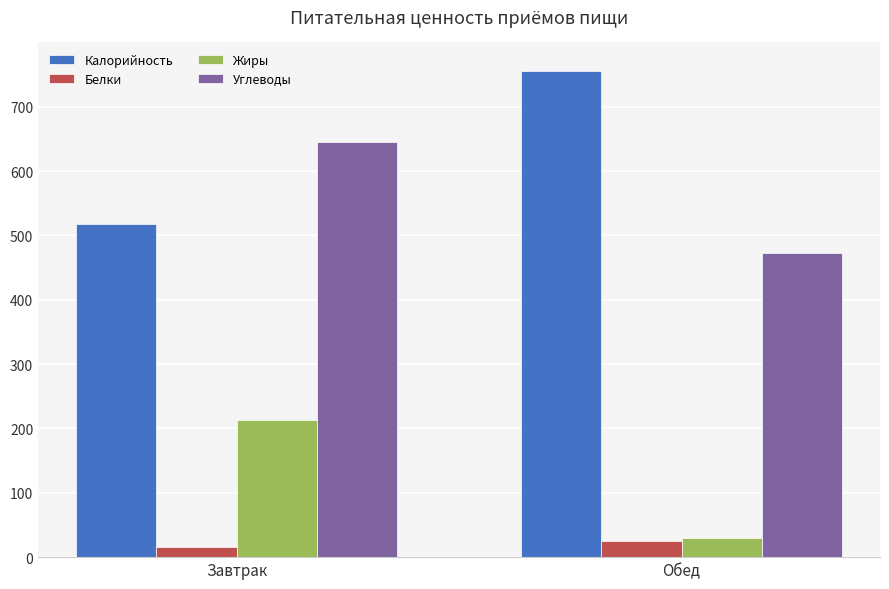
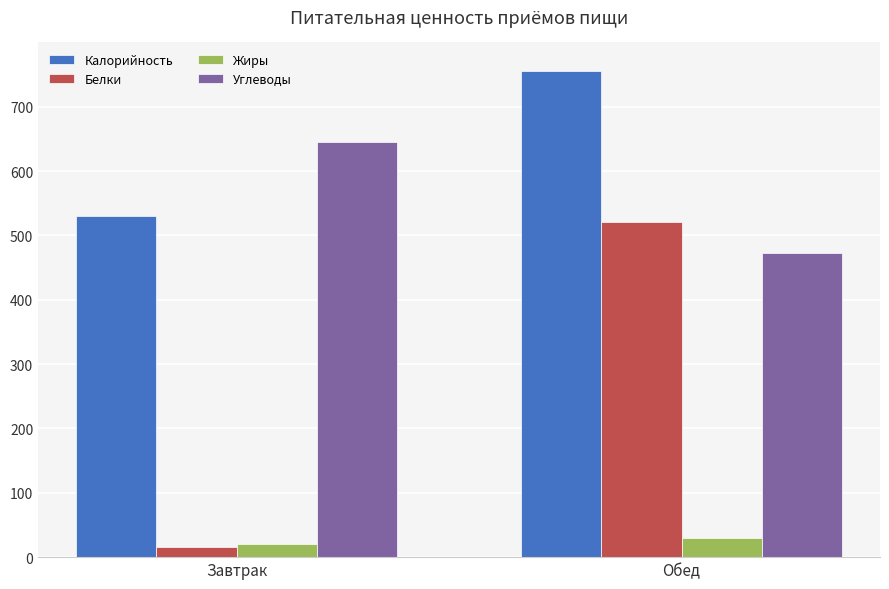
Калорийность, Завтрак: 520 -> 530
Жиры, Завтрак: 210 -> 20
Белки, Обед: 30 -> 520
